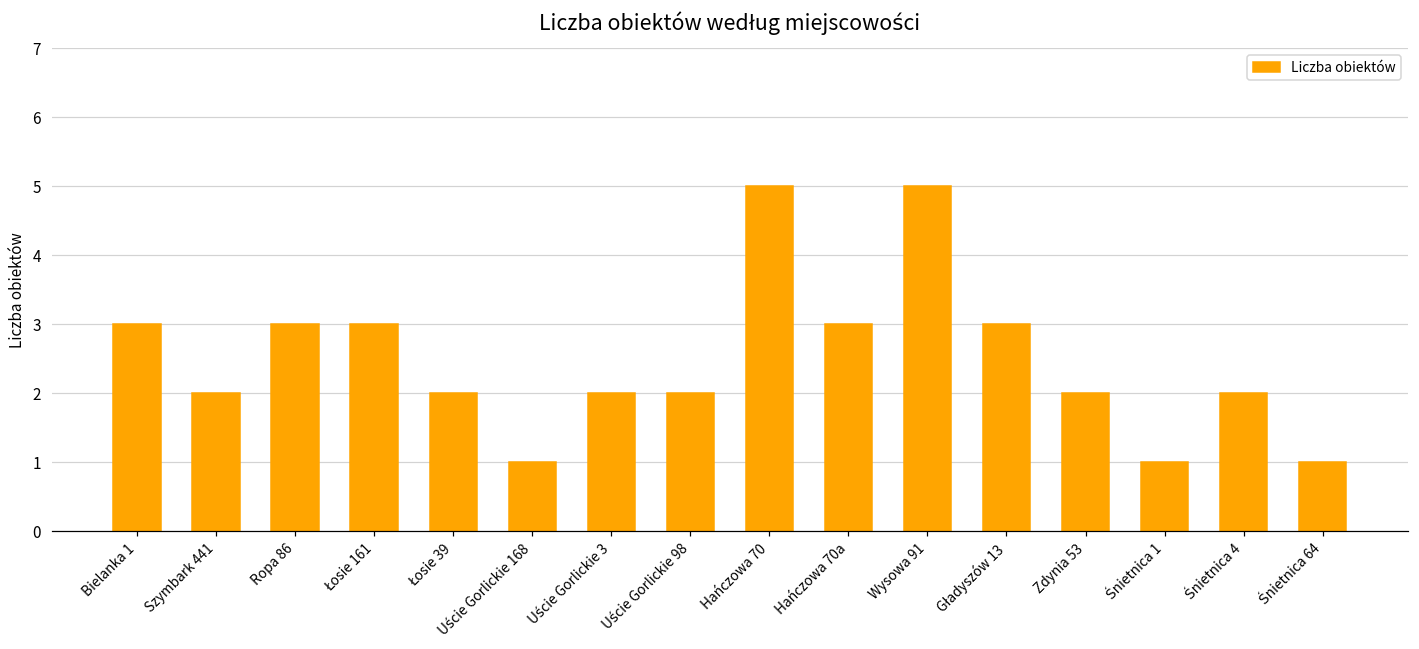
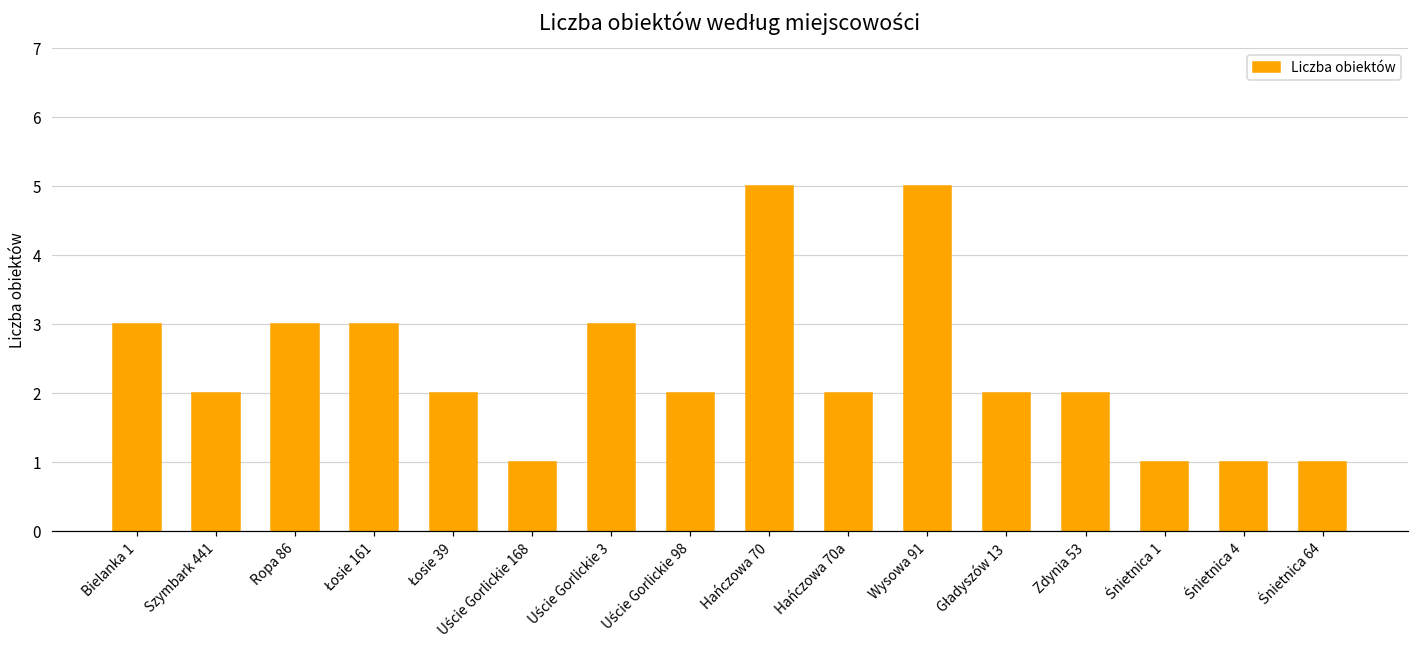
Uście Gorlickie 3: 2 -> 3
Hańczowa 70a: 3 -> 2
Gładyszów 13: 3 -> 2
Śnietnica 4: 2 -> 1
